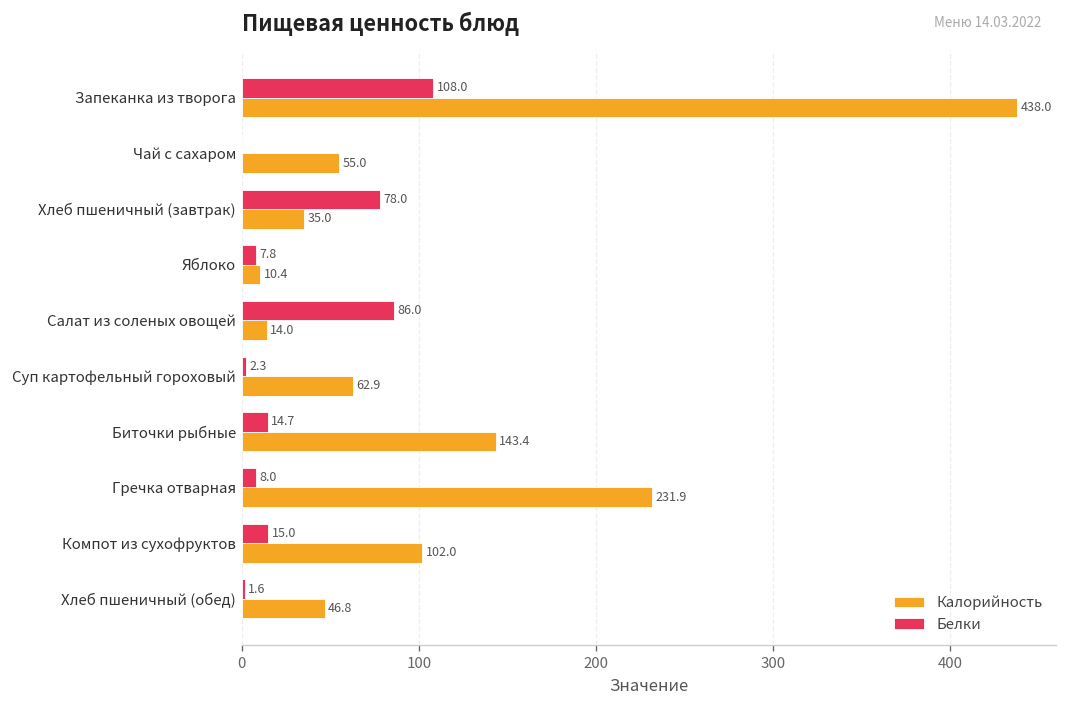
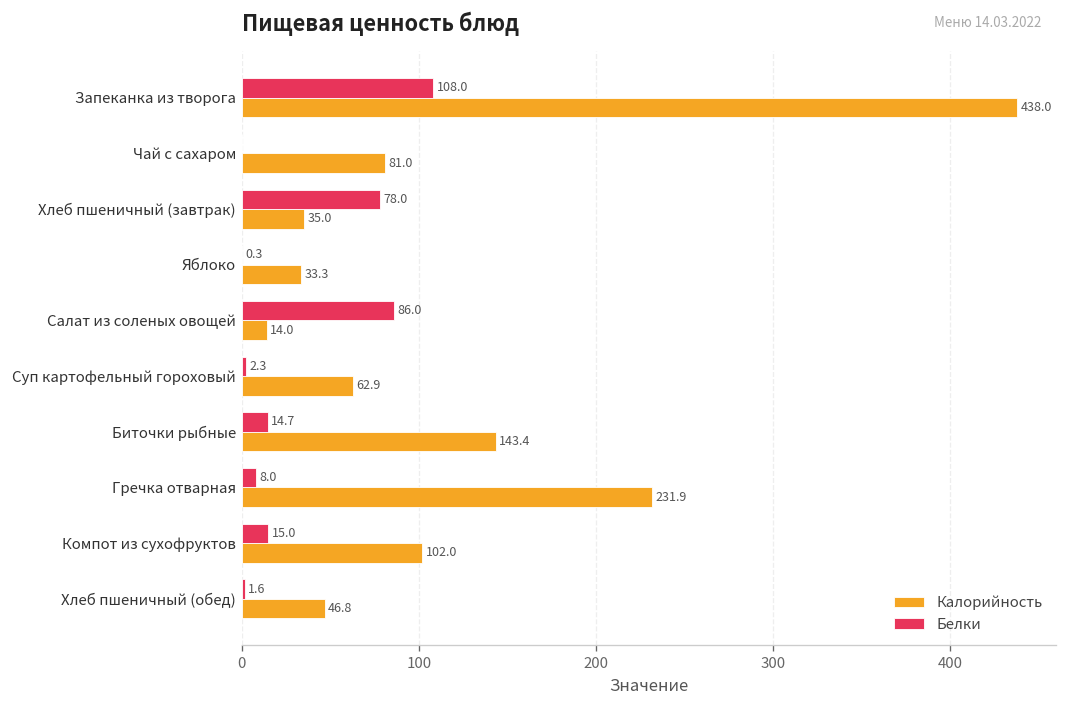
Калорийность, Чай с сахаром: 55.0 -> 81.0
Белки, Яблоко: 7.8 -> 0.3
Калорийность, Яблоко: 10.4 -> 33.3
